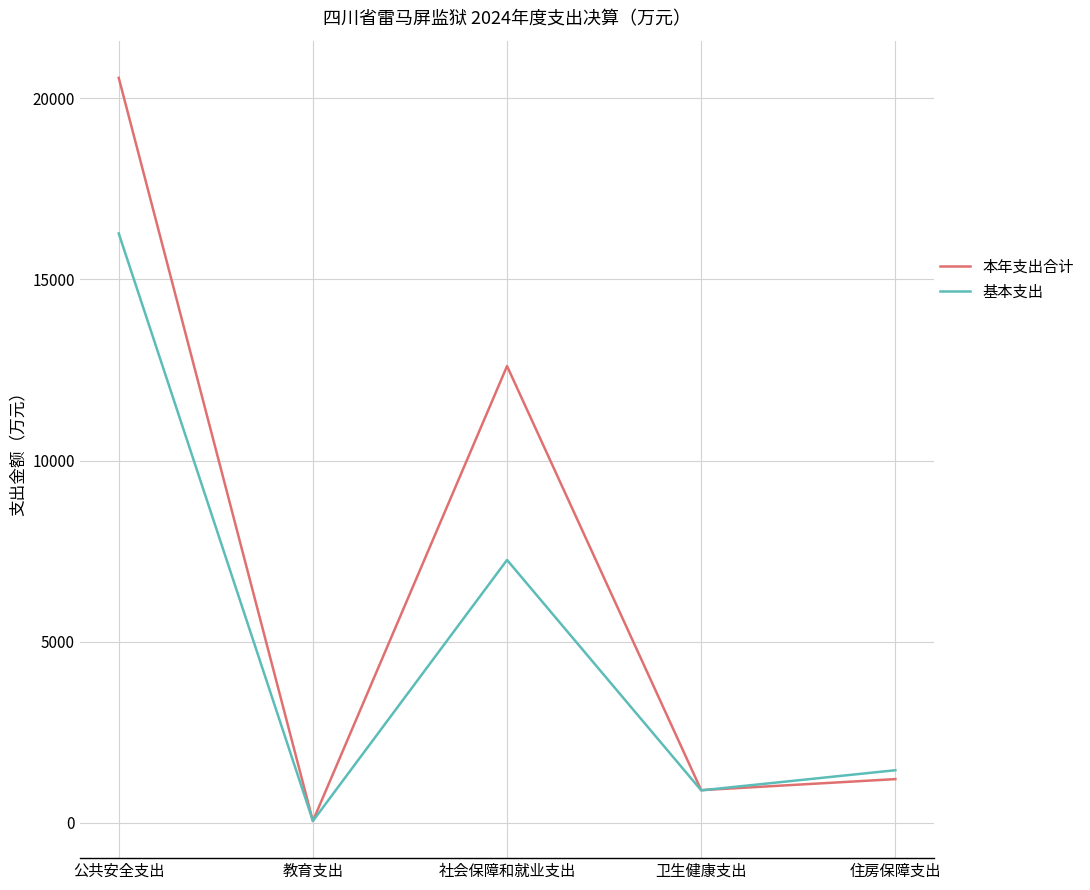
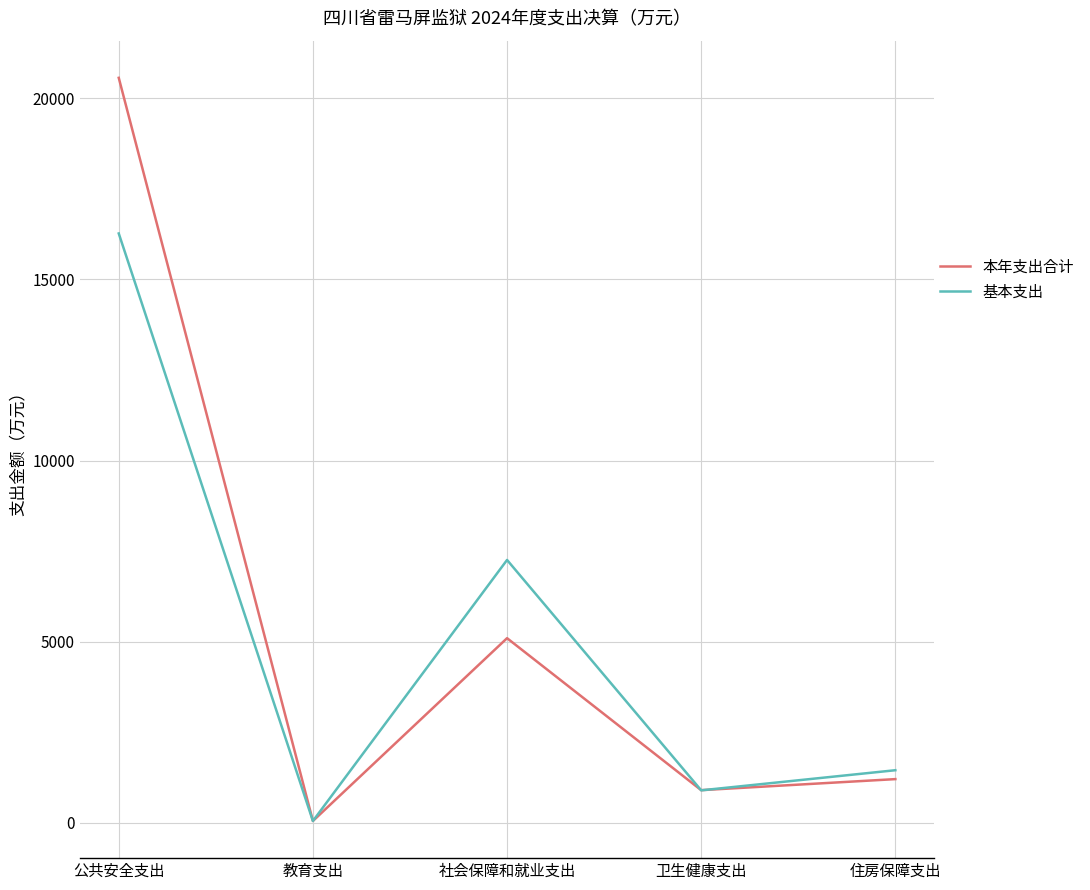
本年支出合计, 社会保障和就业支出: 12600 -> 5100
